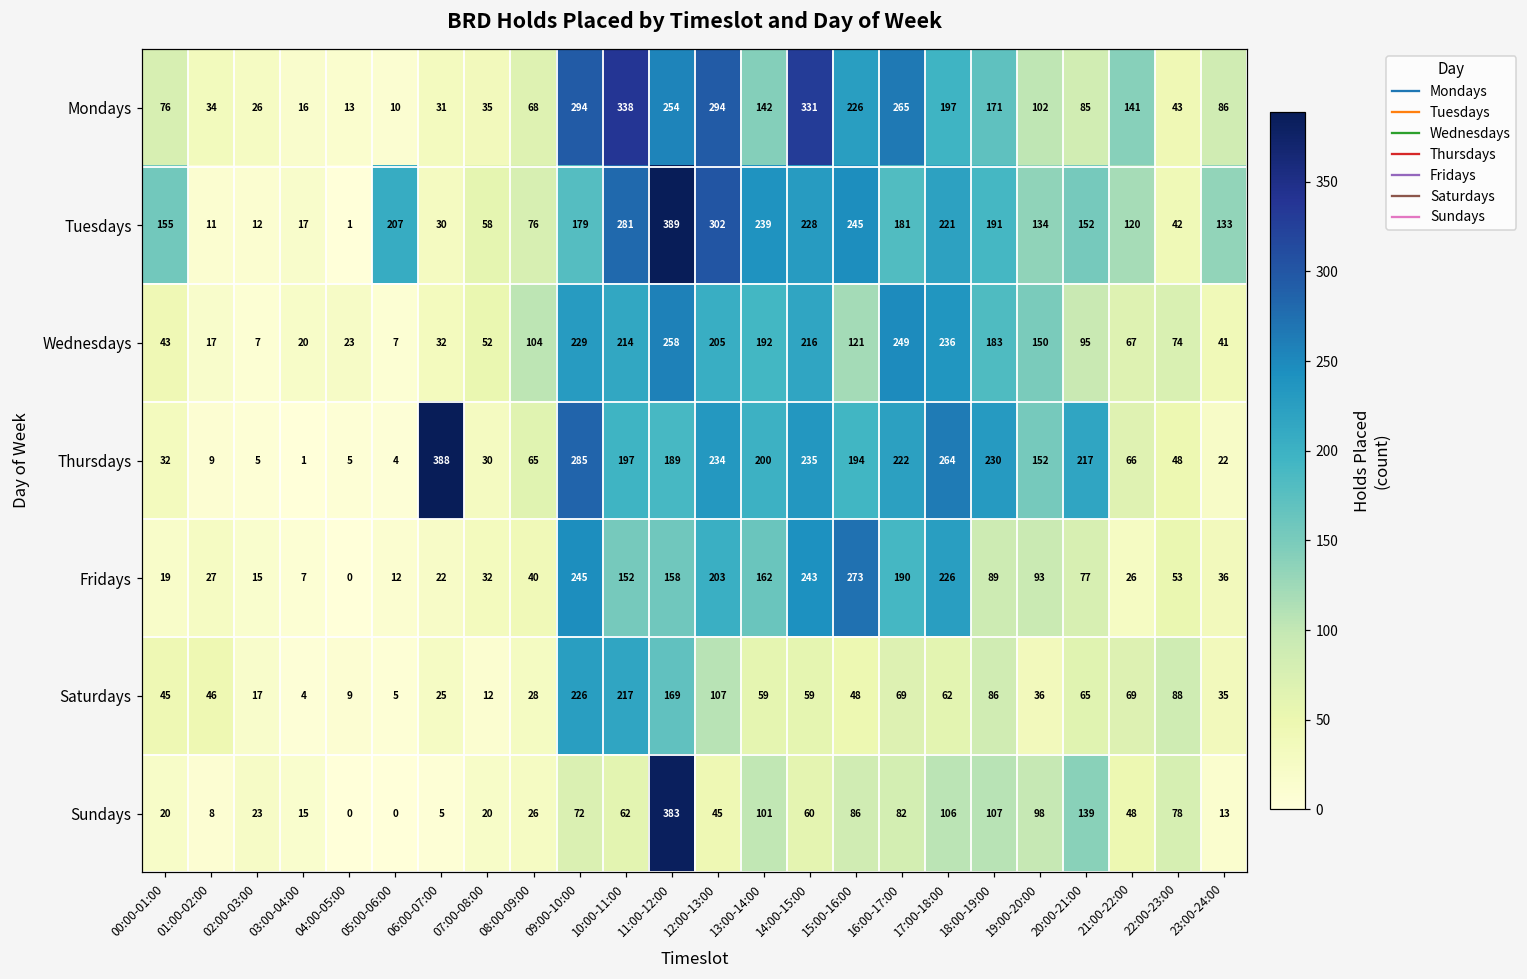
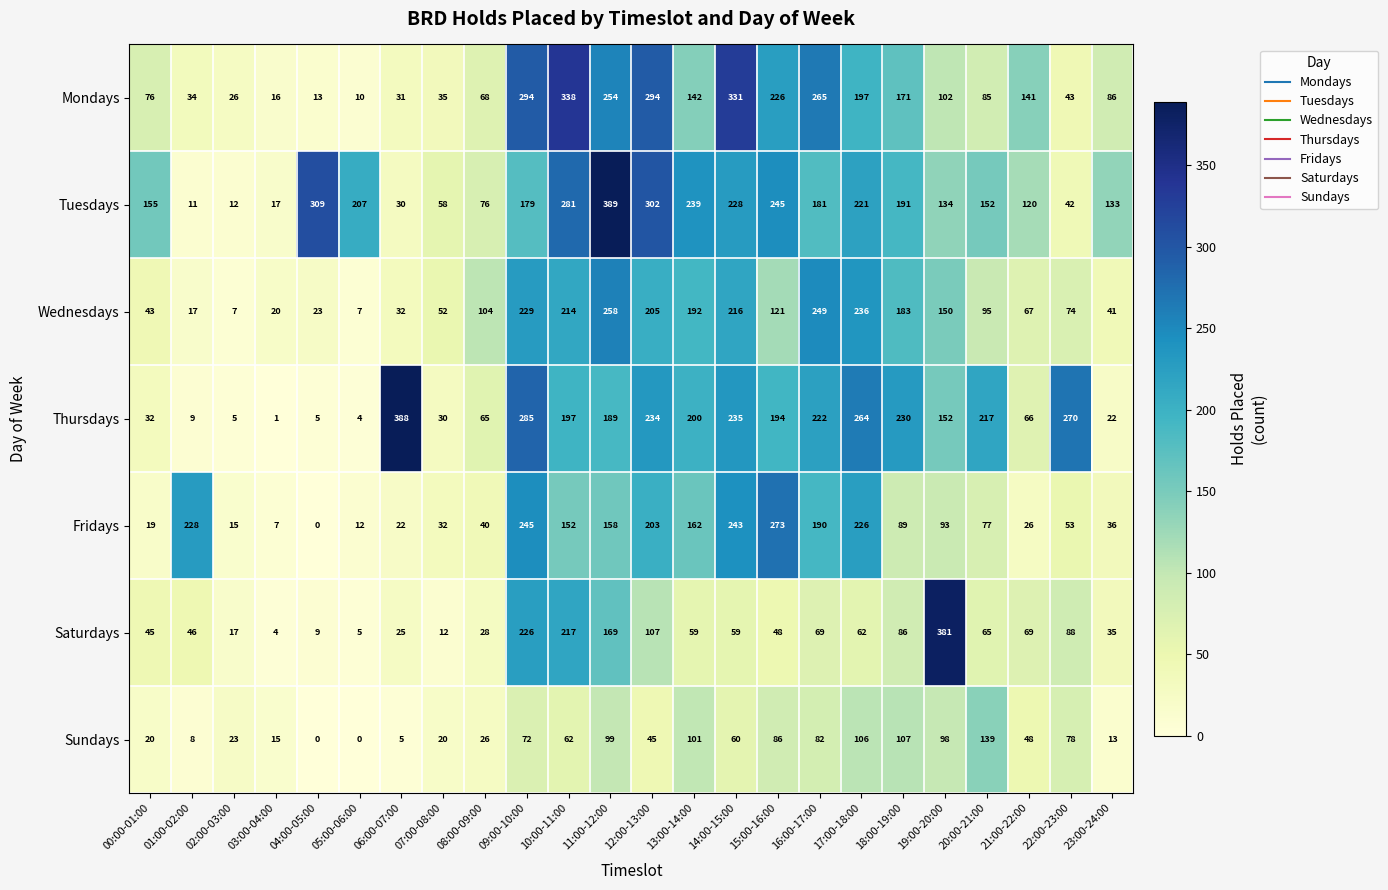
Tuesdays, 04:00-05:00: 1 -> 309
Thursdays, 22:00-23:00: 48 -> 270
Fridays, 01:00-02:00: 27 -> 228
Saturdays, 19:00-20:00: 36 -> 381
Sundays, 11:00-12:00: 383 -> 99
